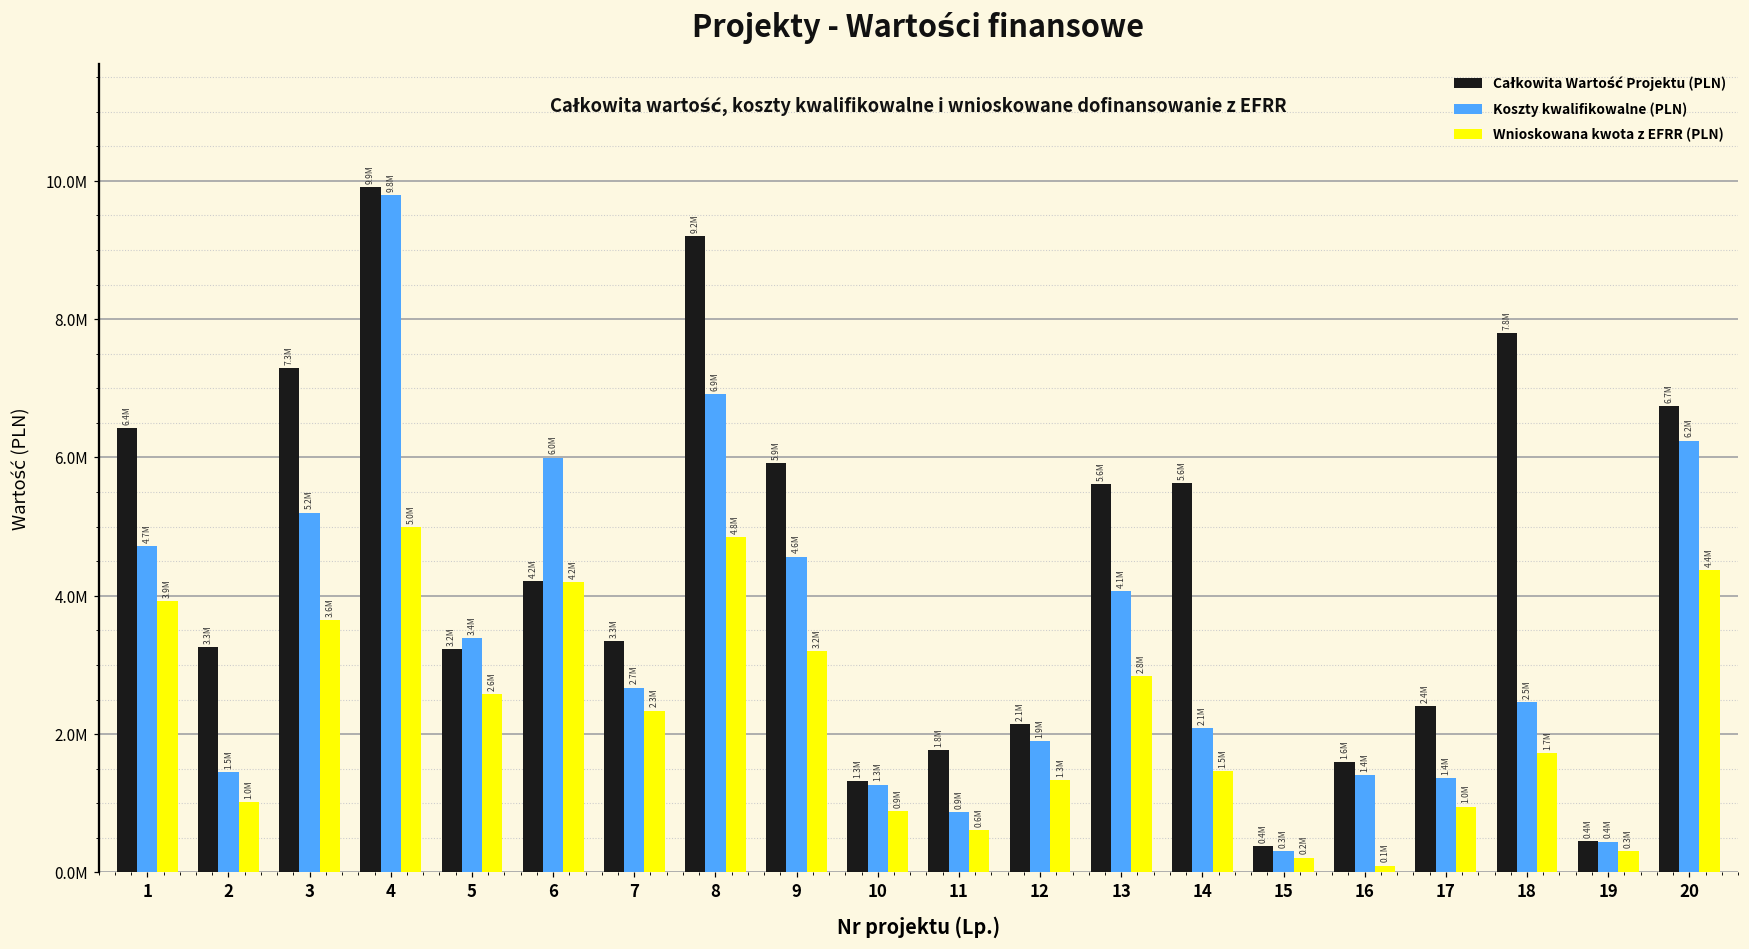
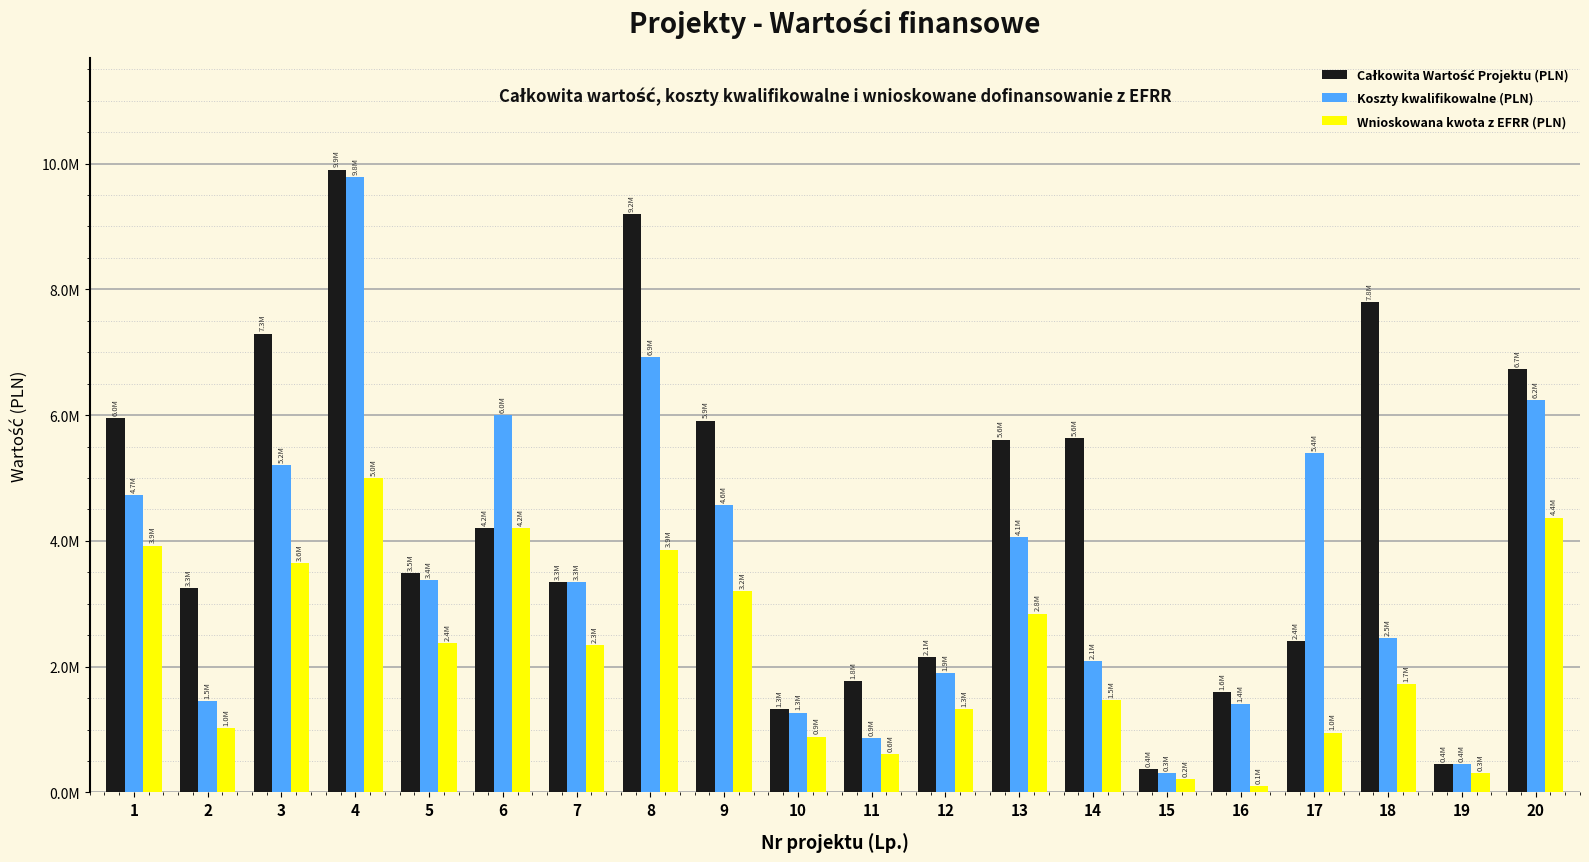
Całkowita Wartość Projektu (PLN), 1: 6.4M -> 6.0M
Całkowita Wartość Projektu (PLN), 5: 3.2M -> 3.5M
Wnioskowana kwota z EFRR (PLN), 5: 2.6M -> 2.4M
Koszty kwalifikowalne (PLN), 7: 2.7M -> 3.3M
Wnioskowana kwota z EFRR (PLN), 8: 4.8M -> 3.9M
Koszty kwalifikowalne (PLN), 17: 1.4M -> 5.4M
